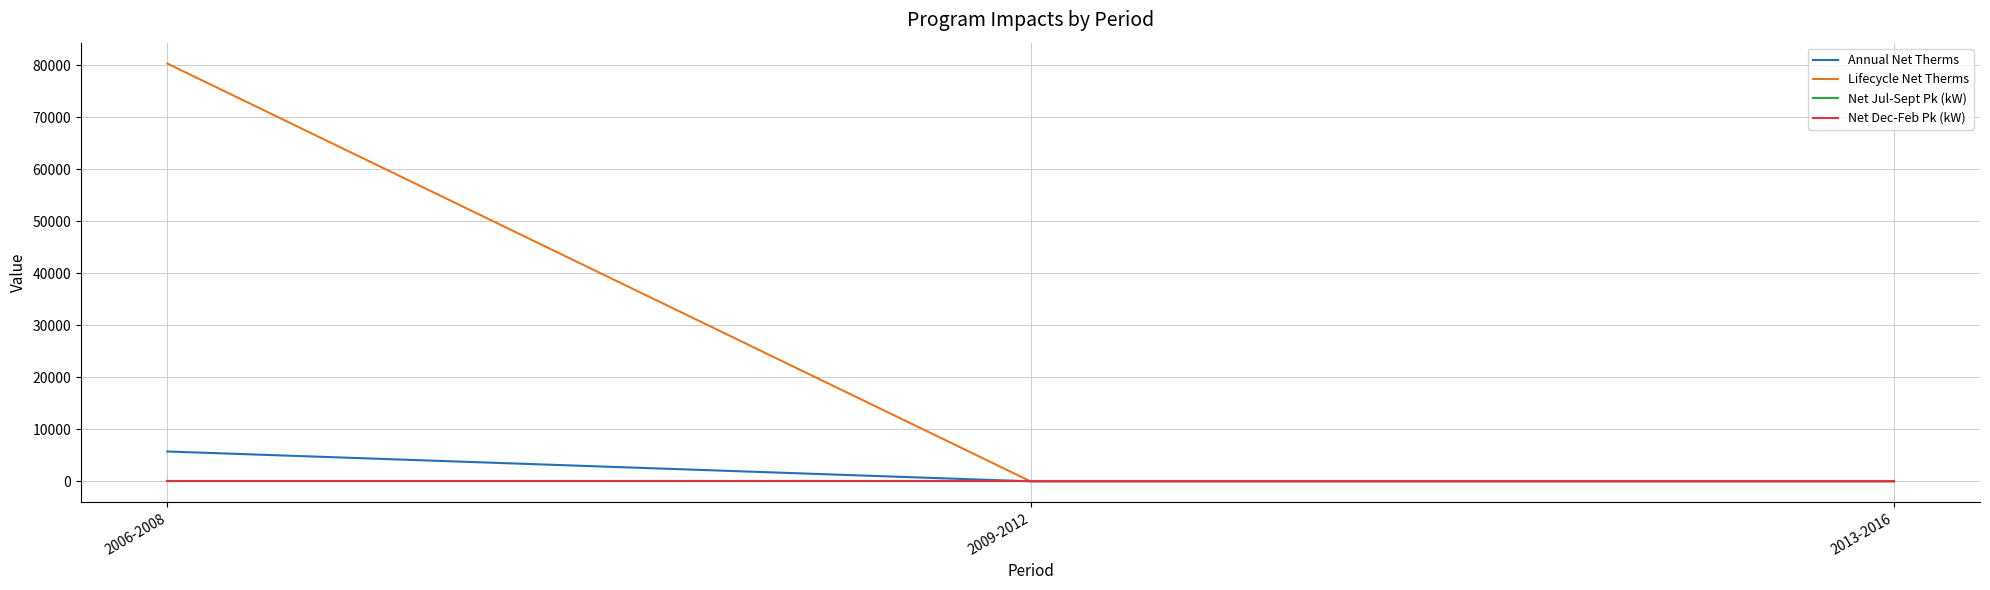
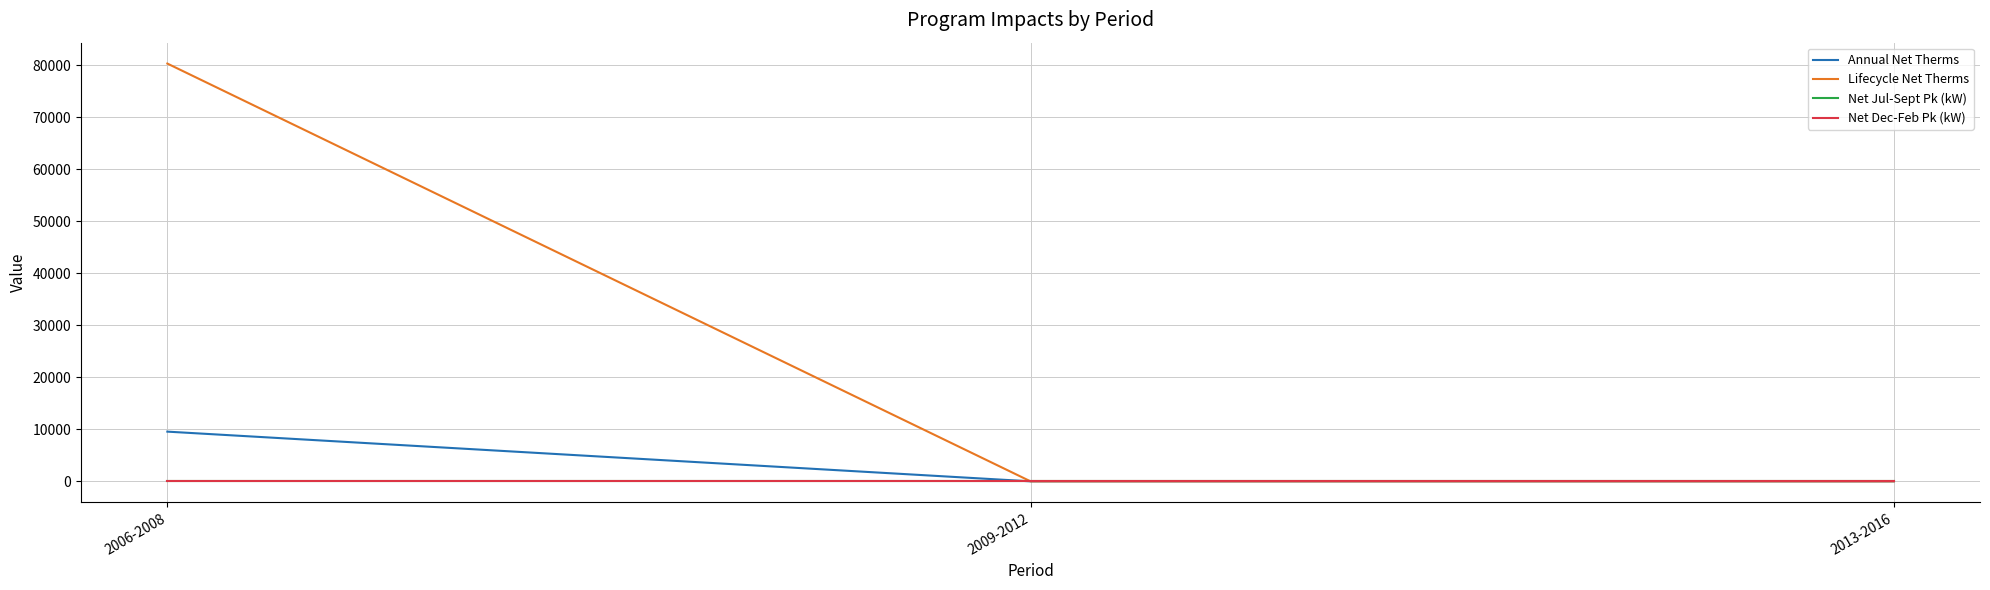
Annual Net Therms, 2006-2008: 6000 -> 10000
